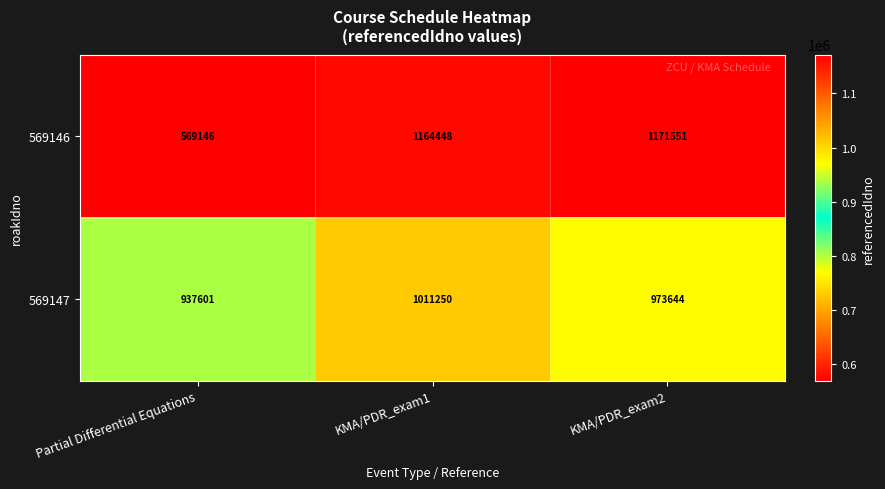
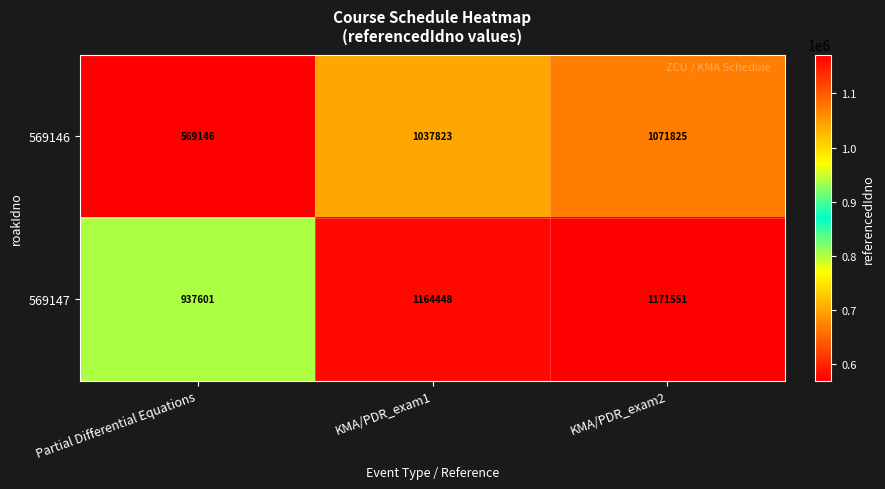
569146, KMA/PDR_exam1: 1164448 -> 1037823
569146, KMA/PDR_exam2: 1171551 -> 1071825
569147, KMA/PDR_exam1: 1011250 -> 1164448
569147, KMA/PDR_exam2: 973644 -> 1171551
